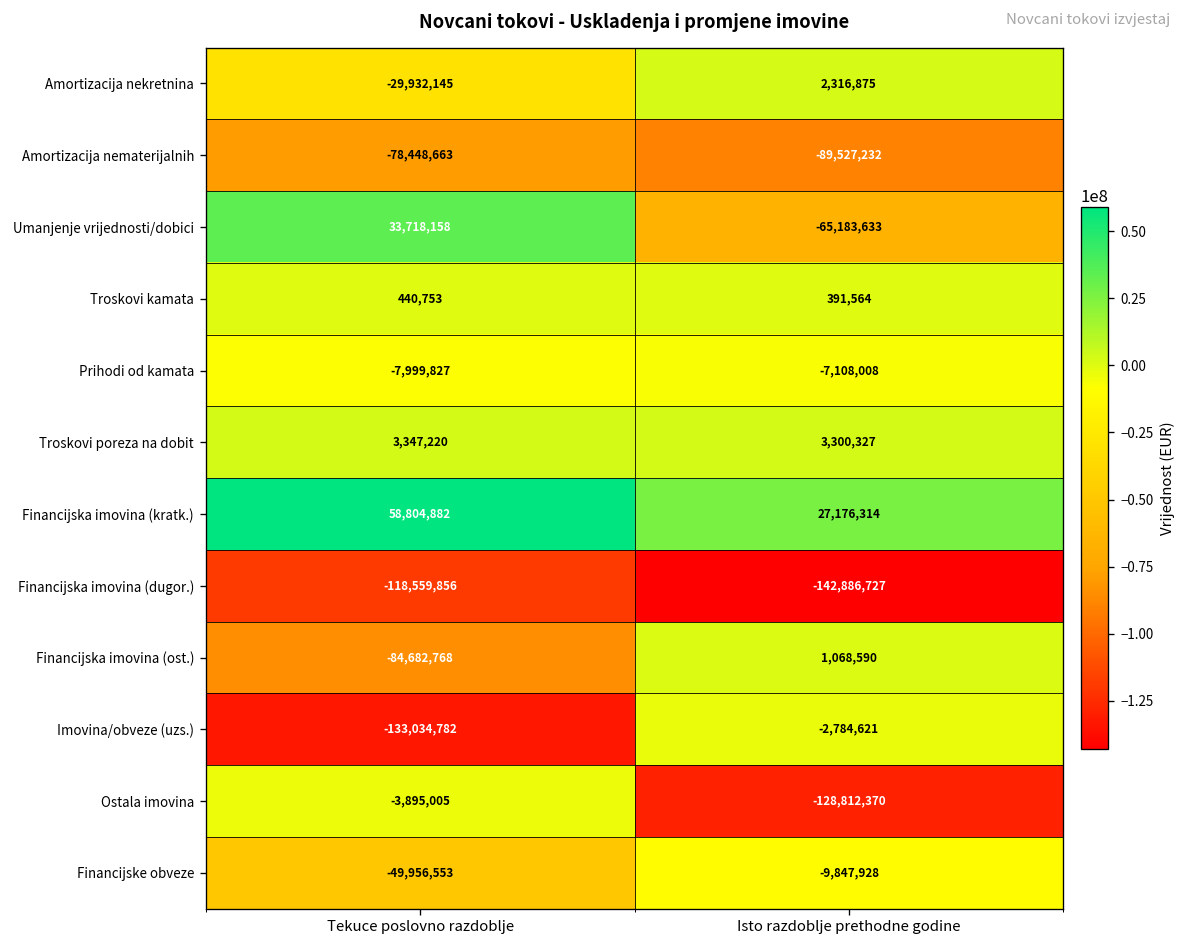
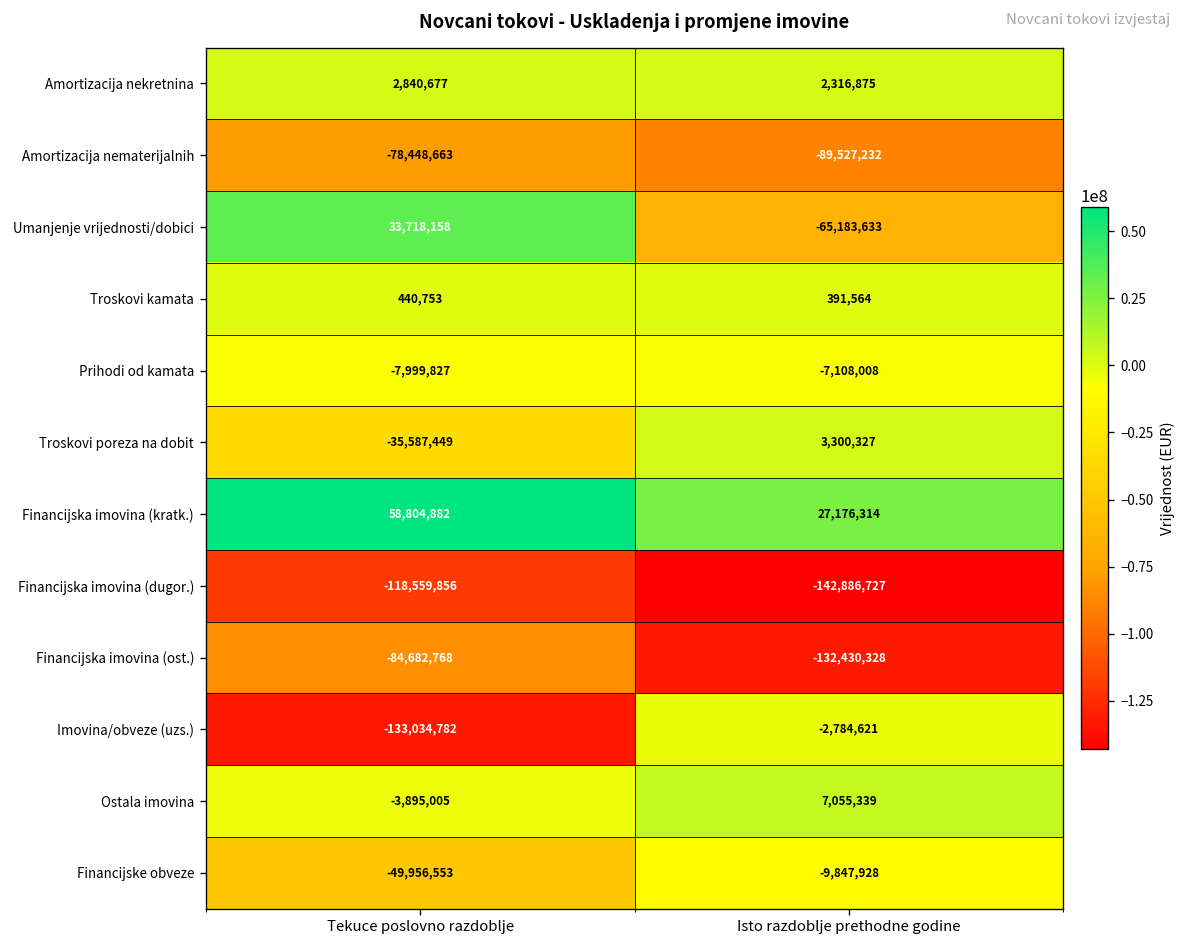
Amortizacija nekretnina, Tekuce poslovno razdoblje: -29,932,145 -> 2,840,677
Troskovi poreza na dobit, Tekuce poslovno razdoblje: 3,347,220 -> -35,587,449
Financijska imovina (ost.), Isto razdoblje prethodne godine: 1,068,590 -> -132,430,328
Ostala imovina, Isto razdoblje prethodne godine: -128,812,370 -> 7,055,339
